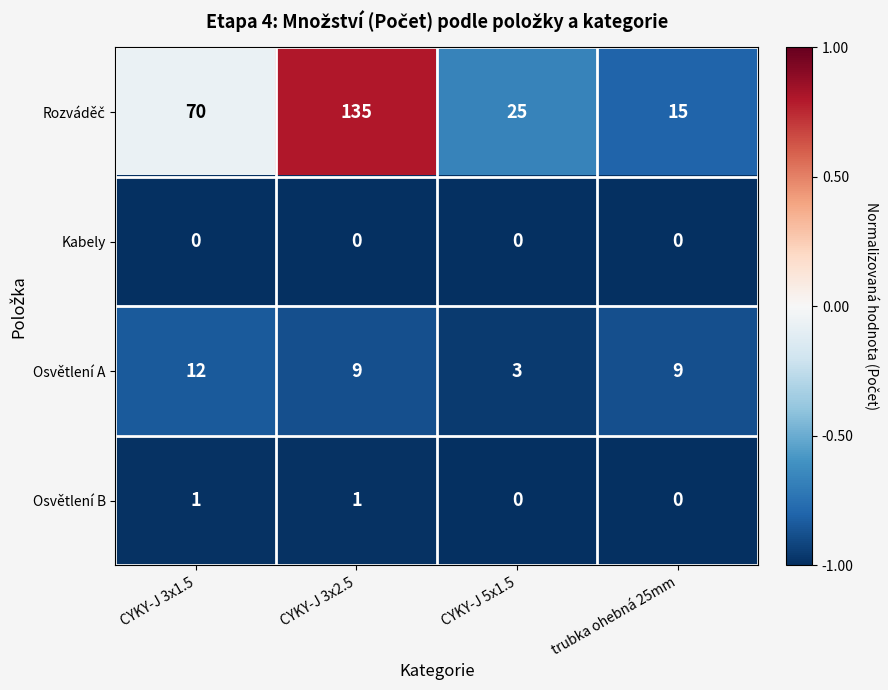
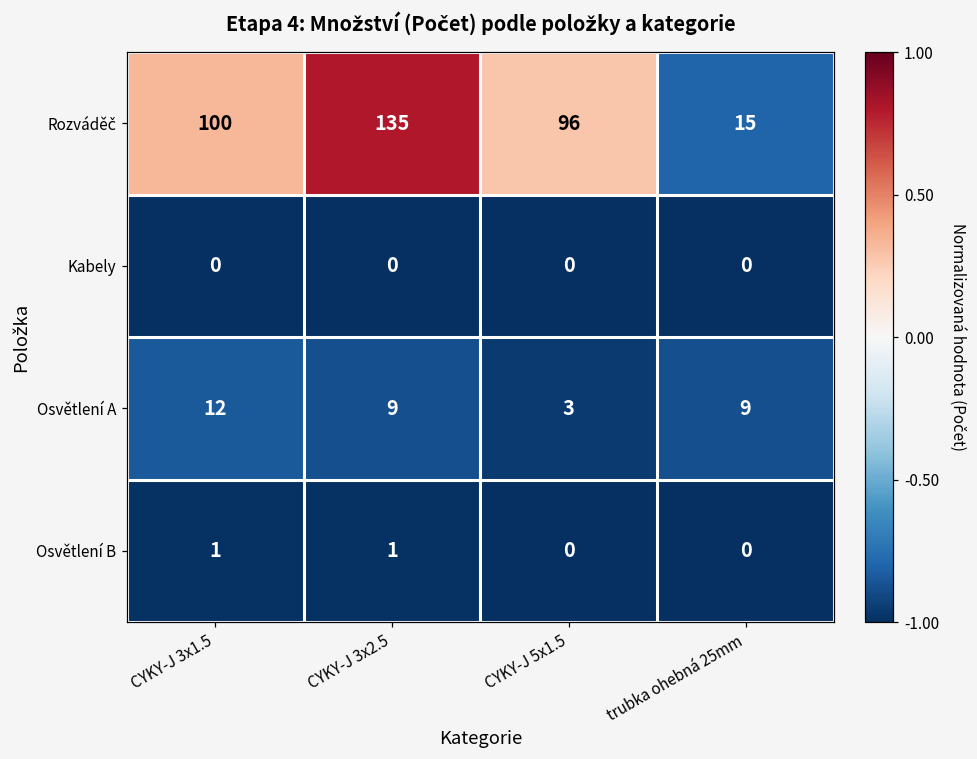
Rozváděč, CYKY-J 3x1.5: 70 -> 100
Rozváděč, CYKY-J 5x1.5: 25 -> 96
